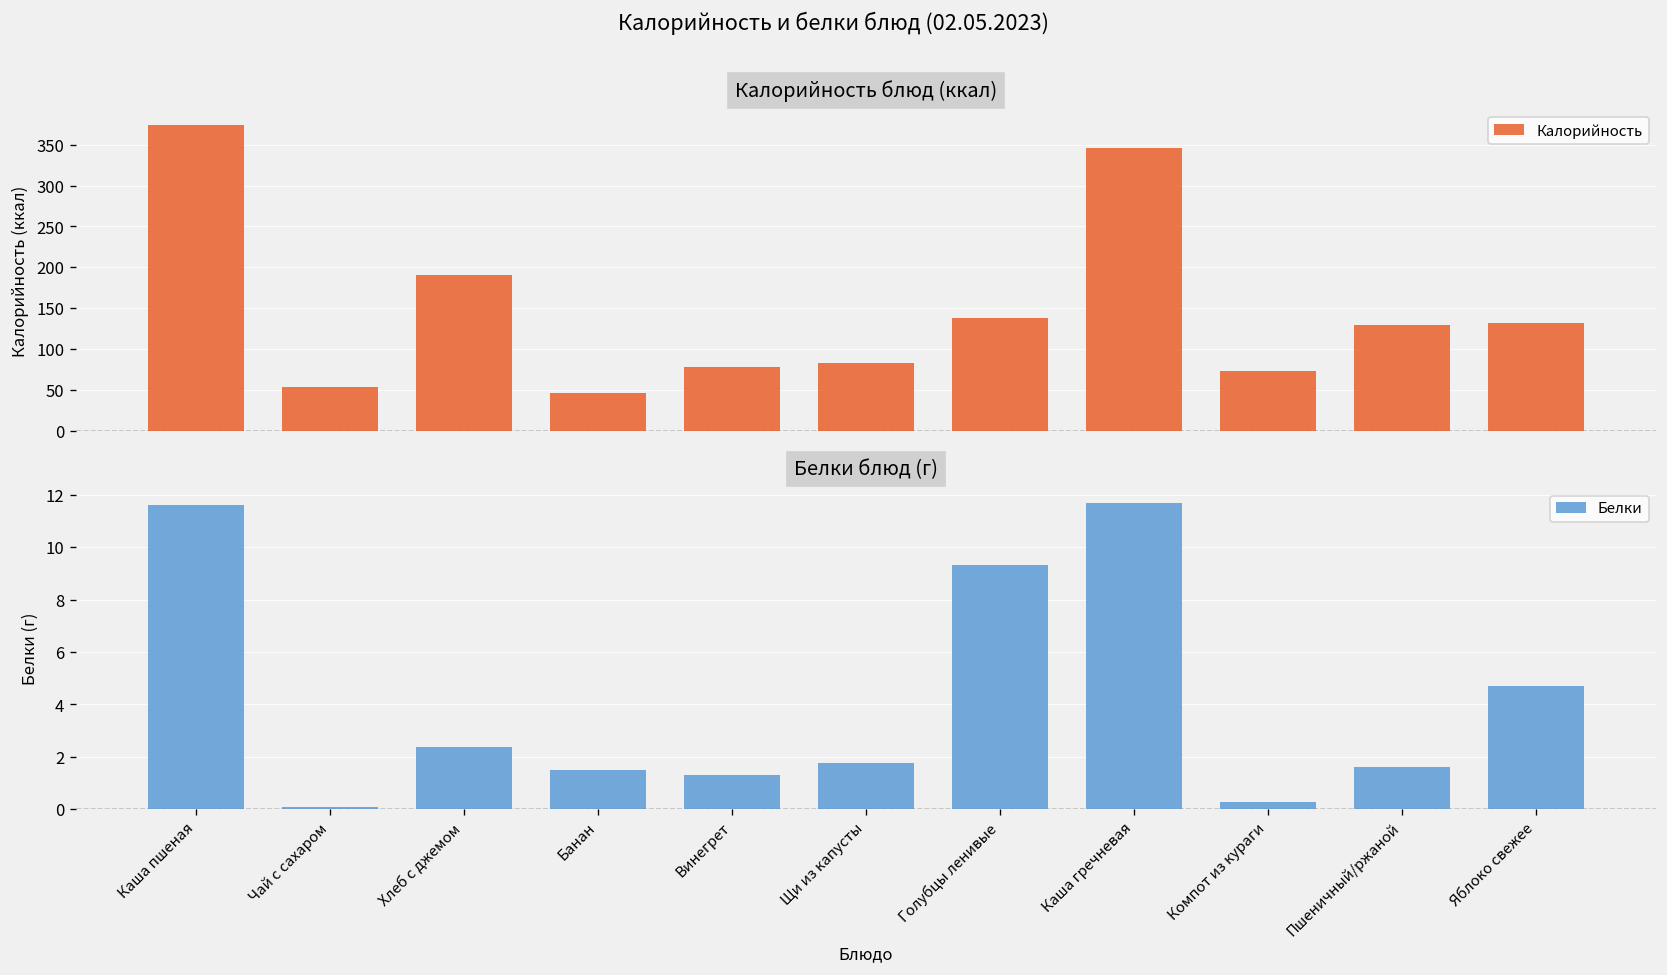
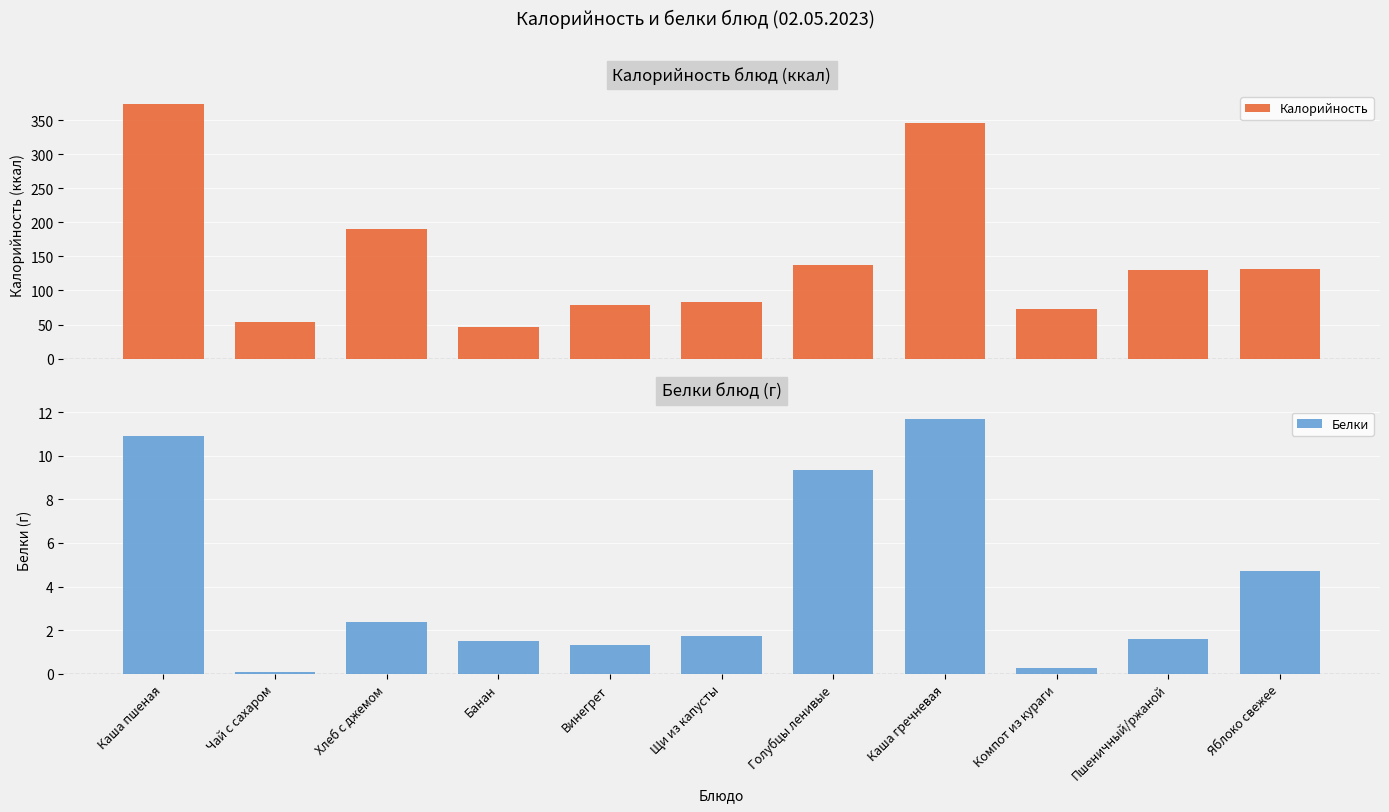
Белки блюд (г), Каша пшеная: 11.6 -> 10.9
